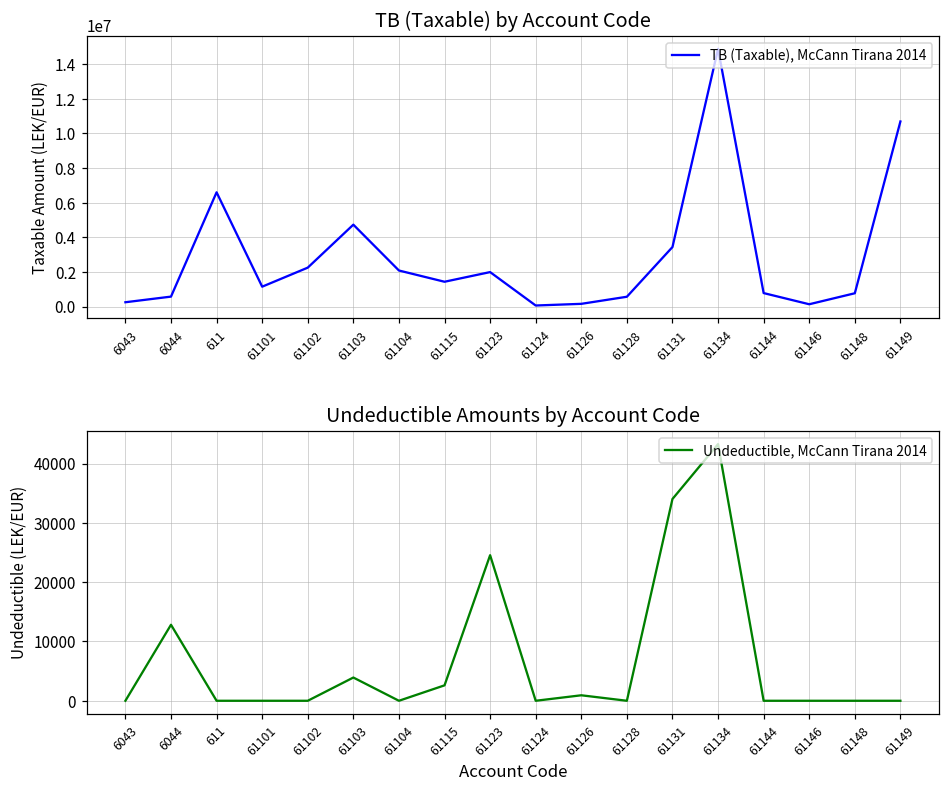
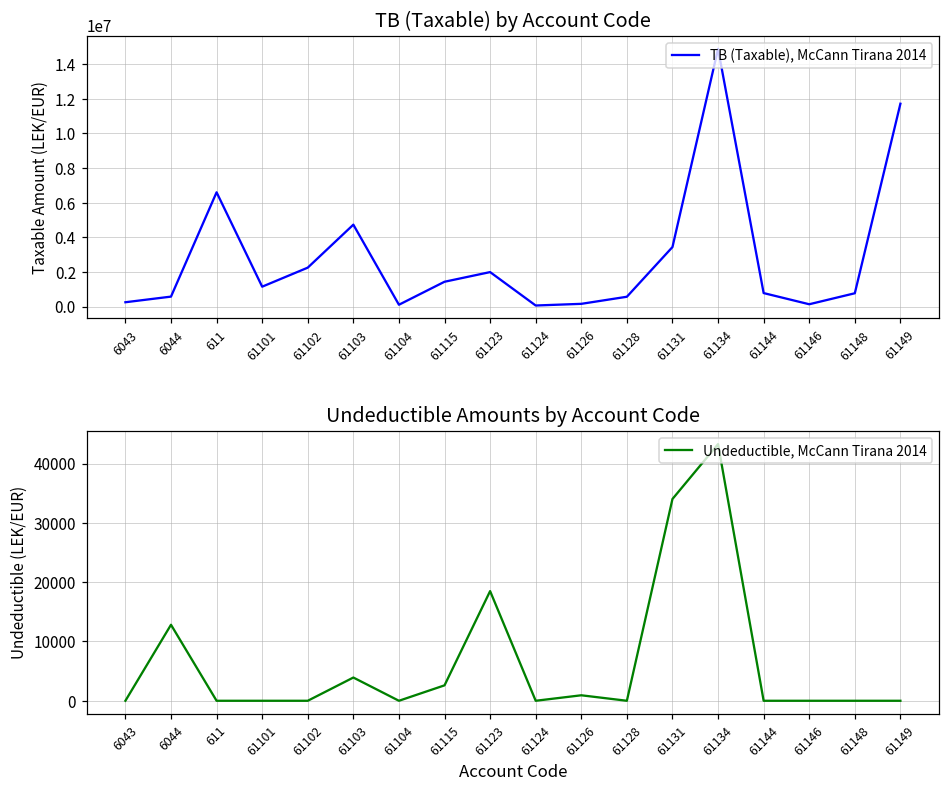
TB (Taxable) by Account Code, 61104: 2100000 -> 100000
TB (Taxable) by Account Code, 61149: 10700000 -> 11700000
Undeductible Amounts by Account Code, 61123: 25000 -> 19000
